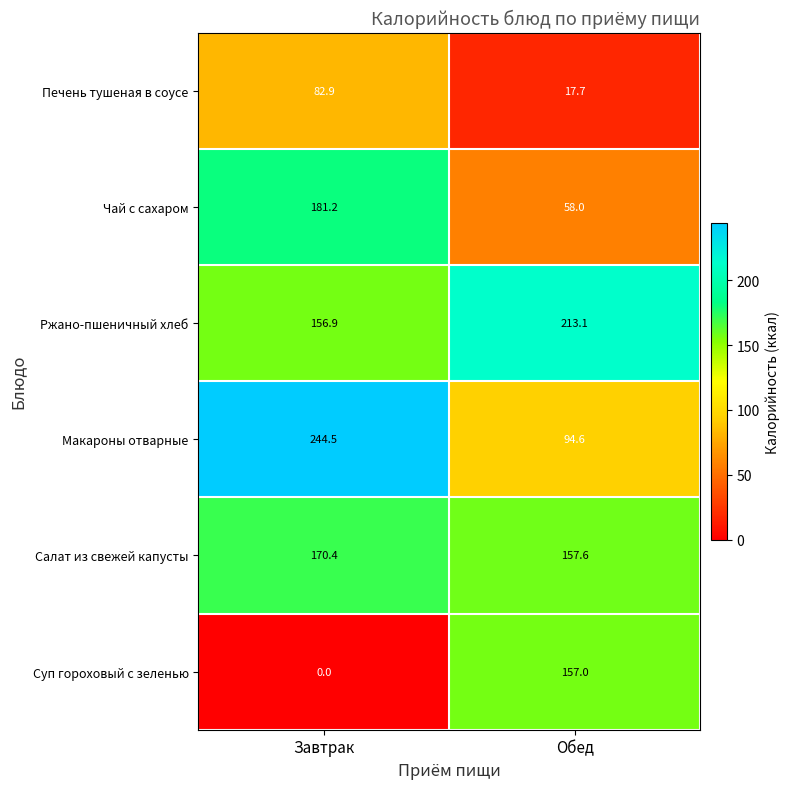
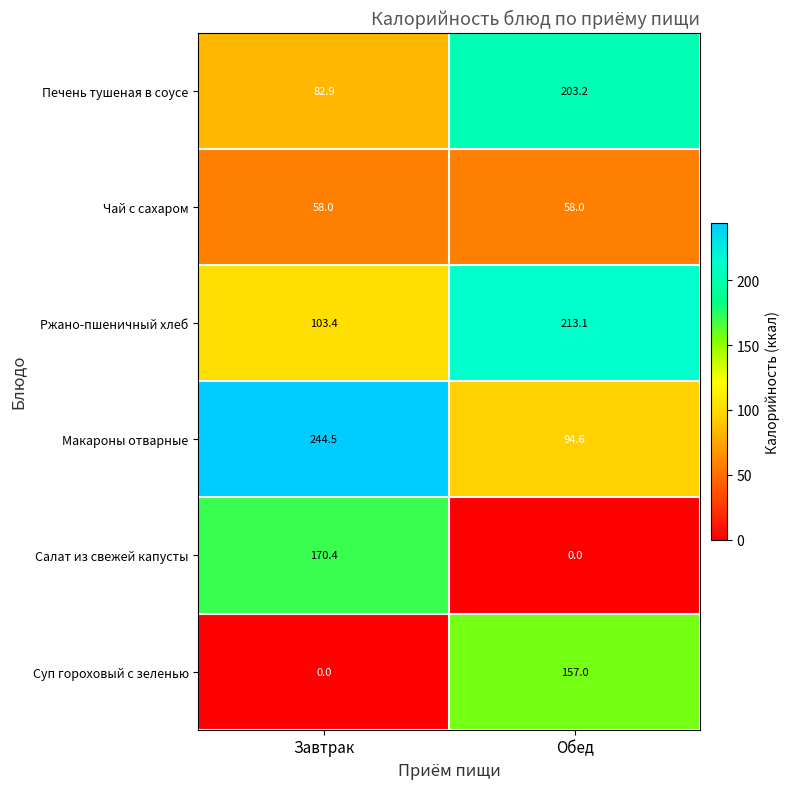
Печень тушеная в соусе, Обед: 17.7 -> 203.2
Чай с сахаром, Завтрак: 181.2 -> 58.0
Ржано-пшеничный хлеб, Завтрак: 156.9 -> 103.4
Салат из свежей капусты, Обед: 157.6 -> 0.0
